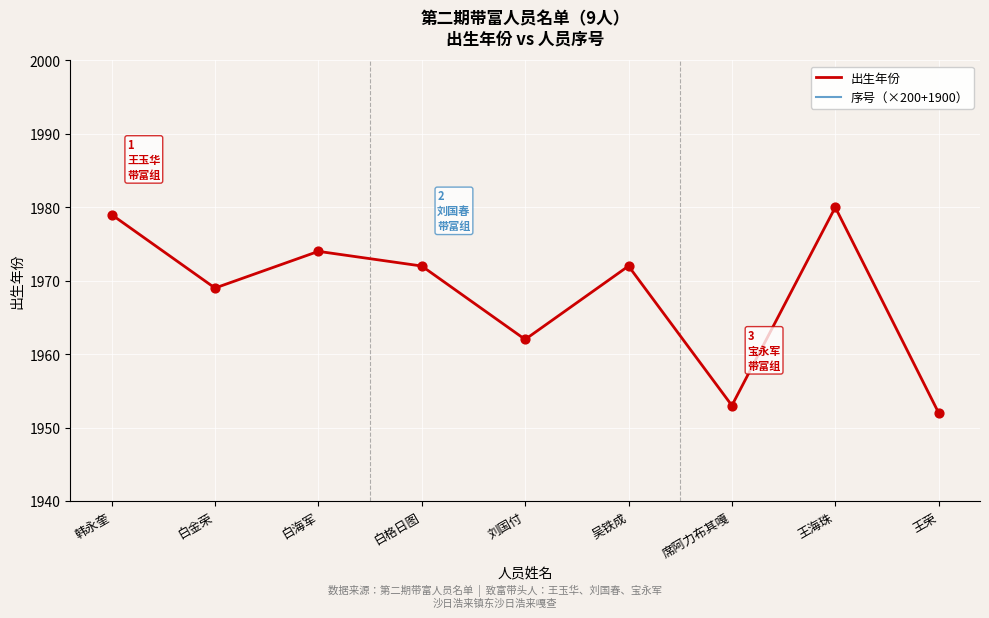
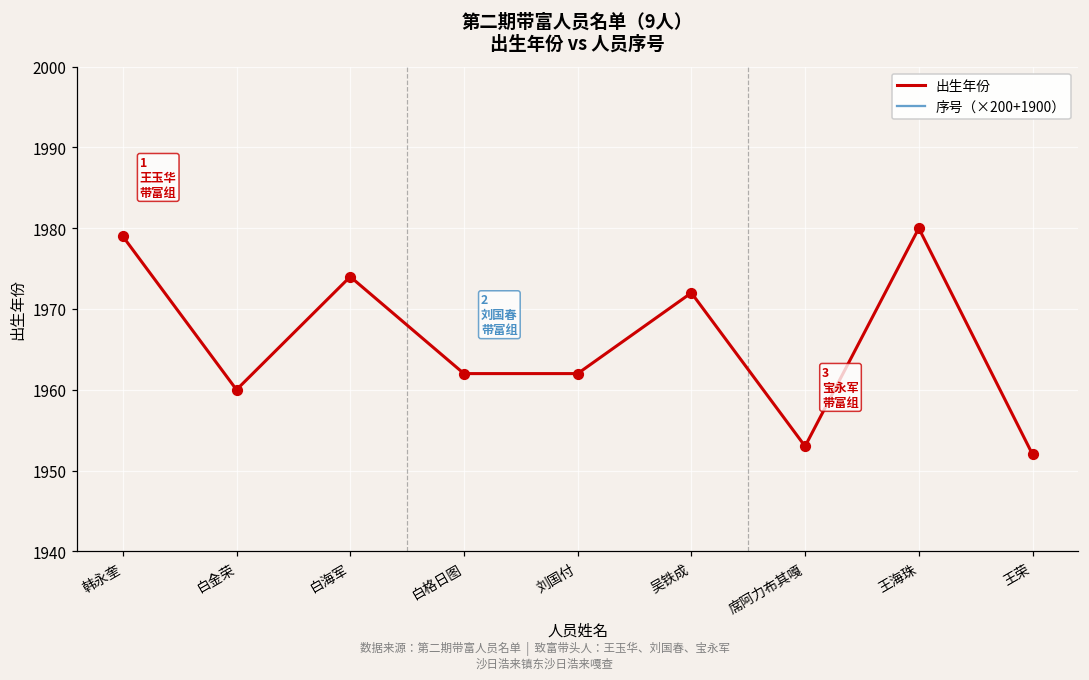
出生年份, 白金荣: 1969 -> 1960
出生年份, 白格日图: 1972 -> 1962
